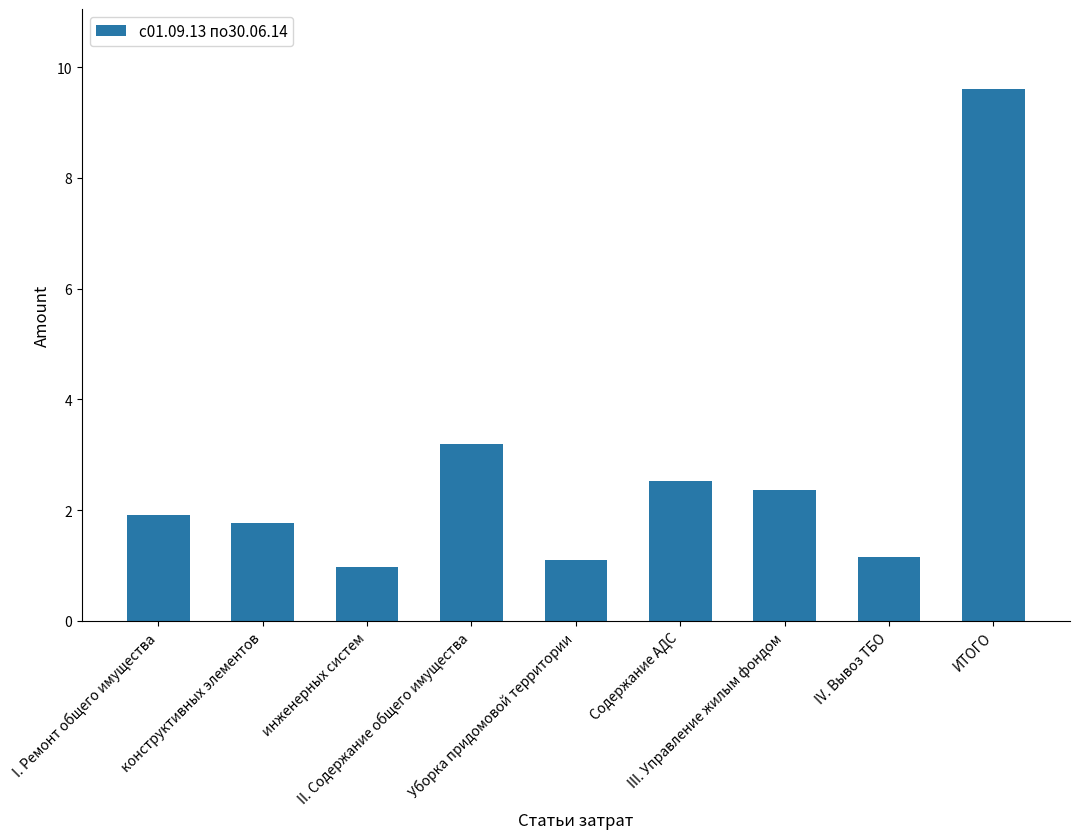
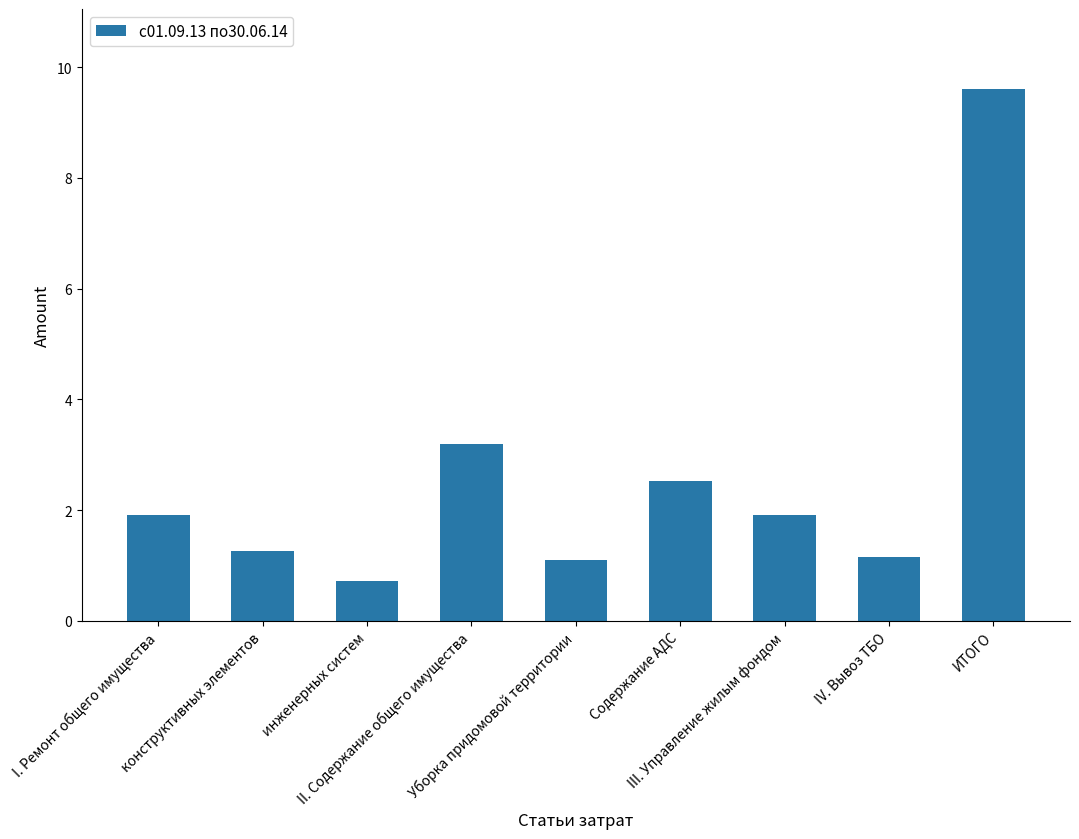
конструктивных элементов: 1.8 -> 1.3
инженерных систем: 1.0 -> 0.7
III. Управление жилым фондом: 2.4 -> 1.9
